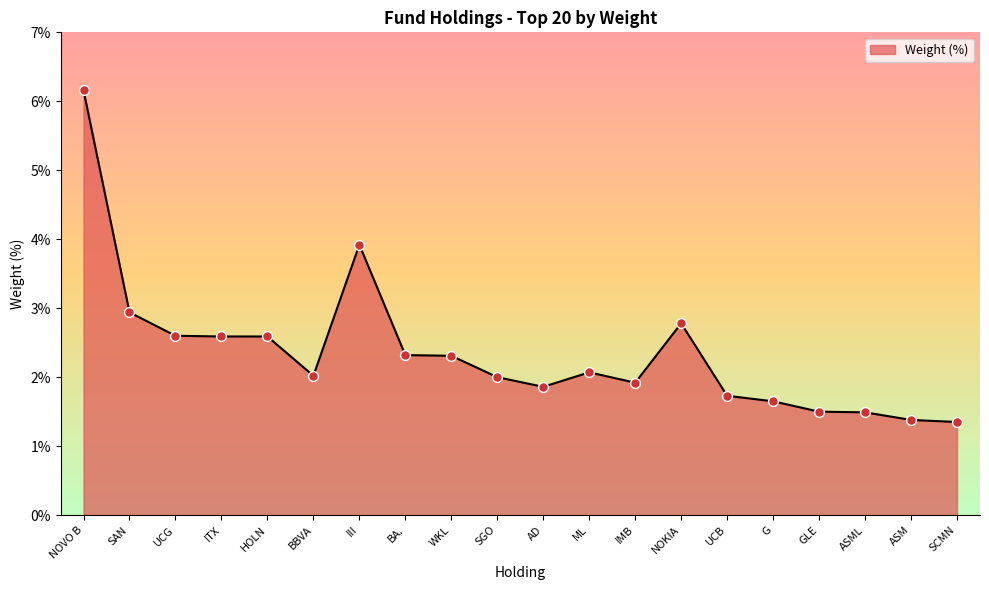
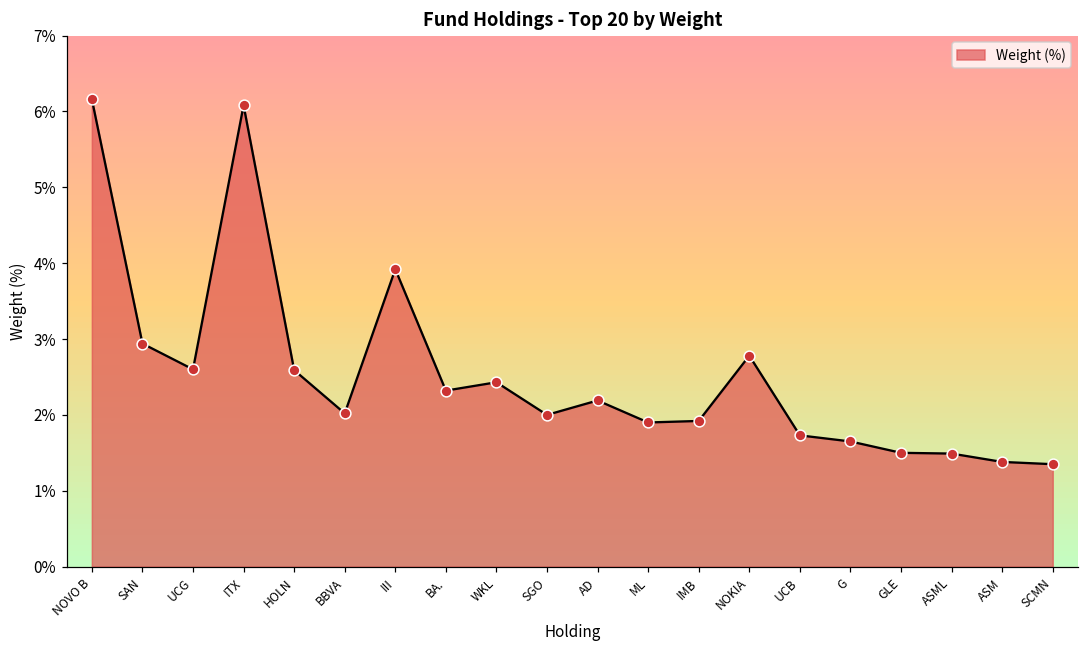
ITX: 2.6% -> 6.1%
WKL: 2.3% -> 2.4%
AD: 1.9% -> 2.2%
ML: 2.1% -> 1.9%
